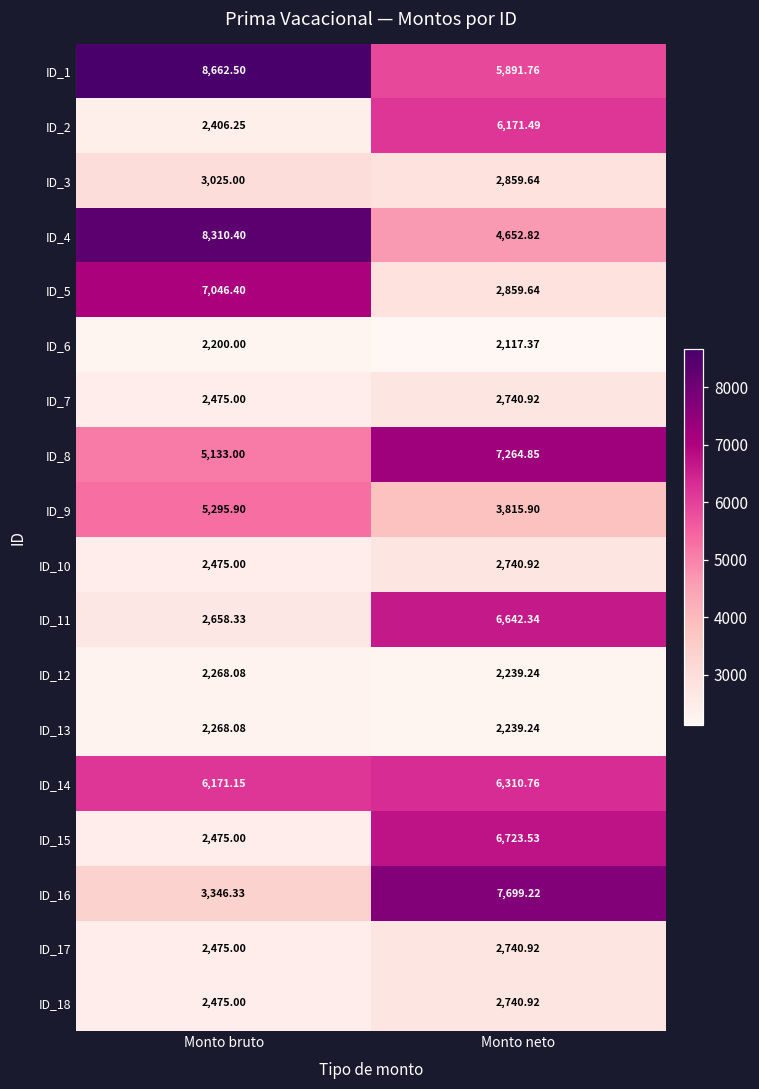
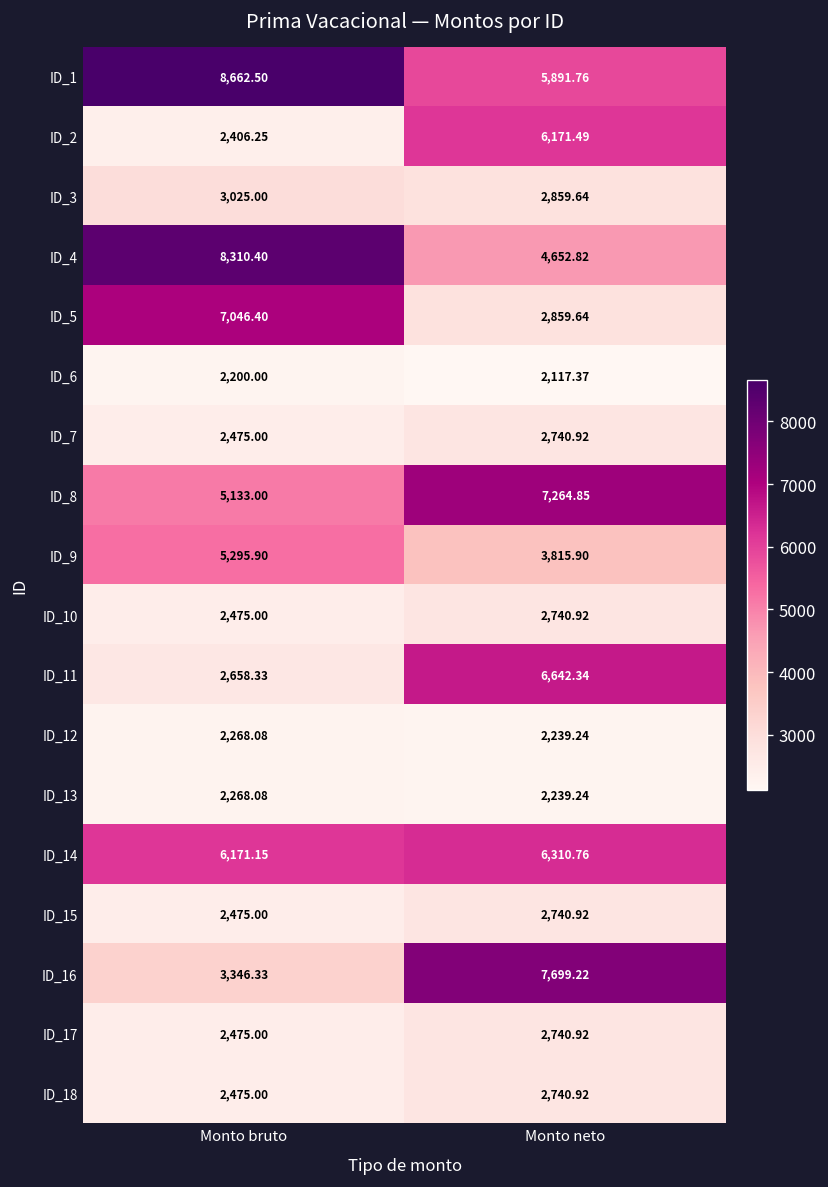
ID_15, Monto neto: 6,723.53 -> 2,740.92
